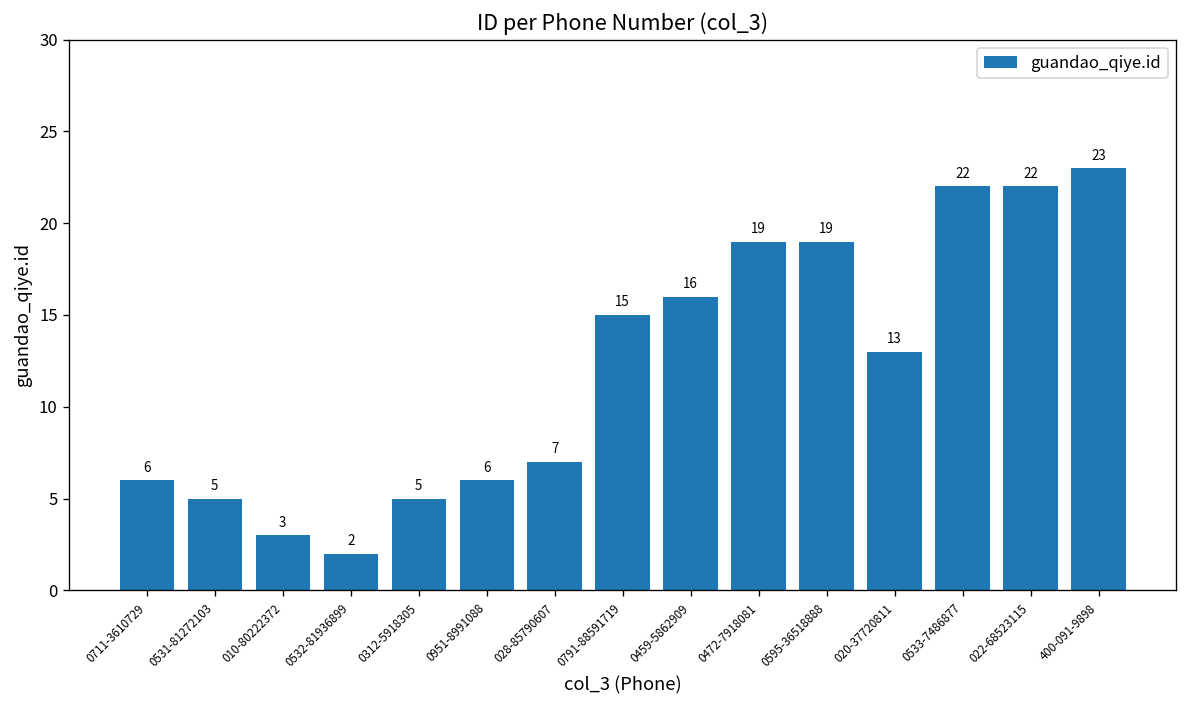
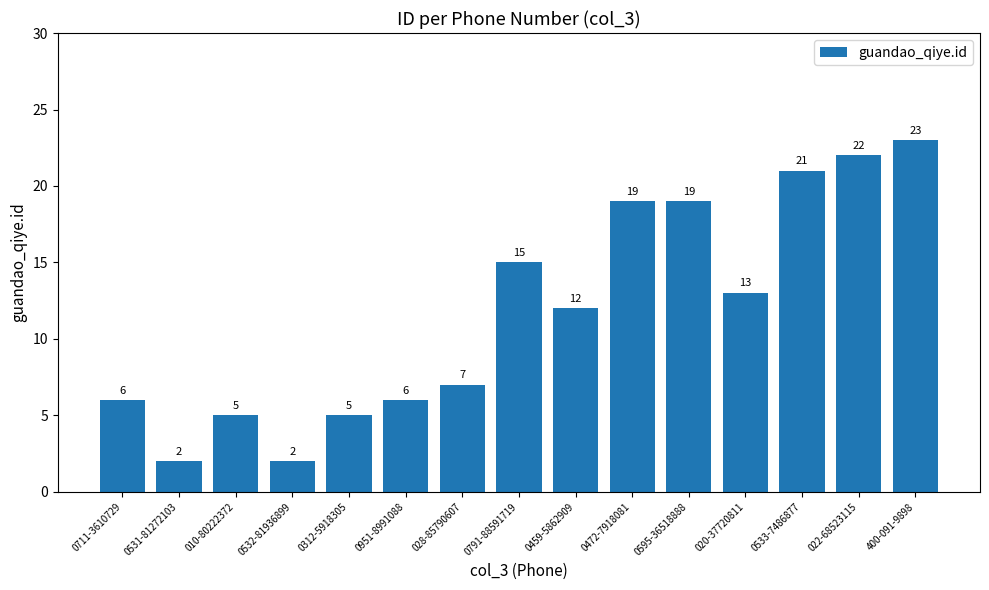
0531-81272103: 5 -> 2
010-80222372: 3 -> 5
0459-5862909: 16 -> 12
0533-7486877: 22 -> 21
